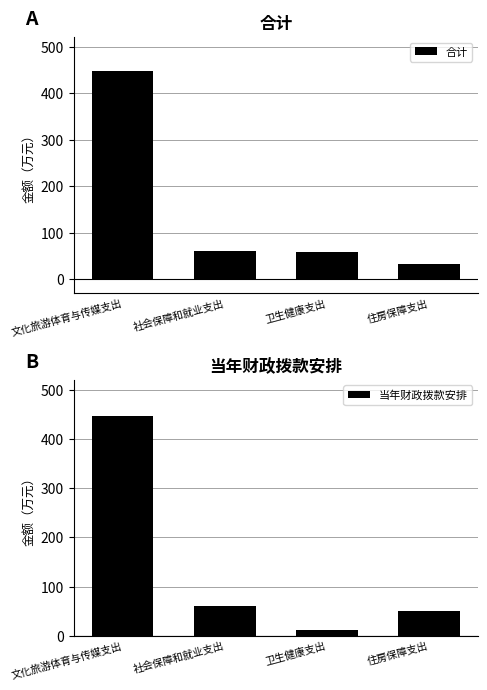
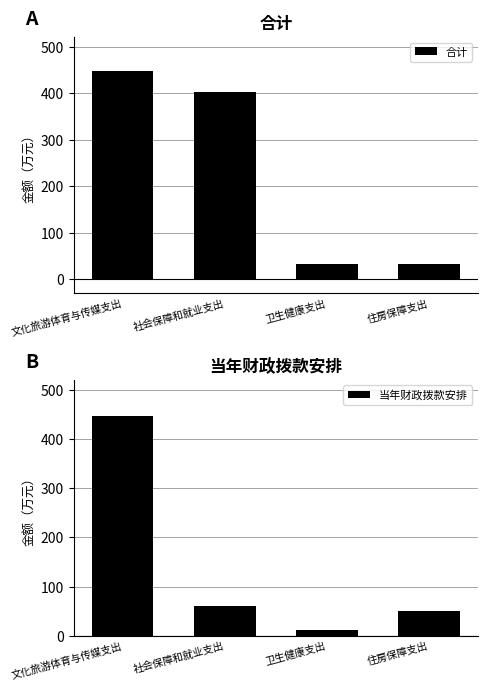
合计, 社会保障和就业支出: 60 -> 400
合计, 卫生健康支出: 60 -> 30
